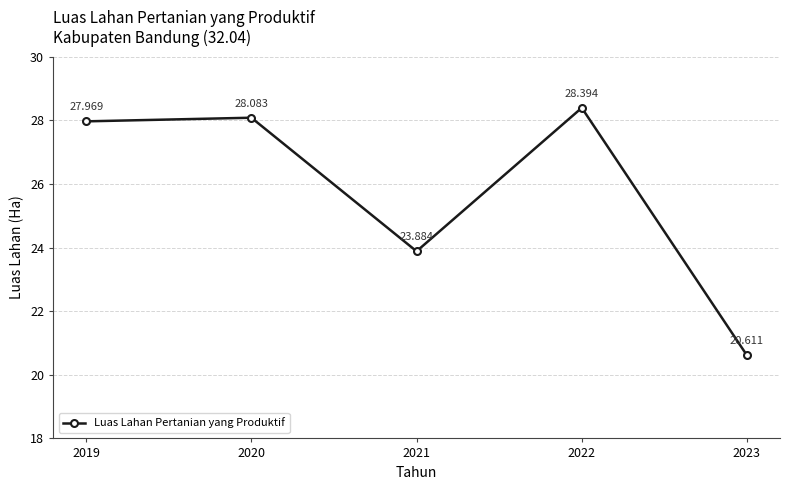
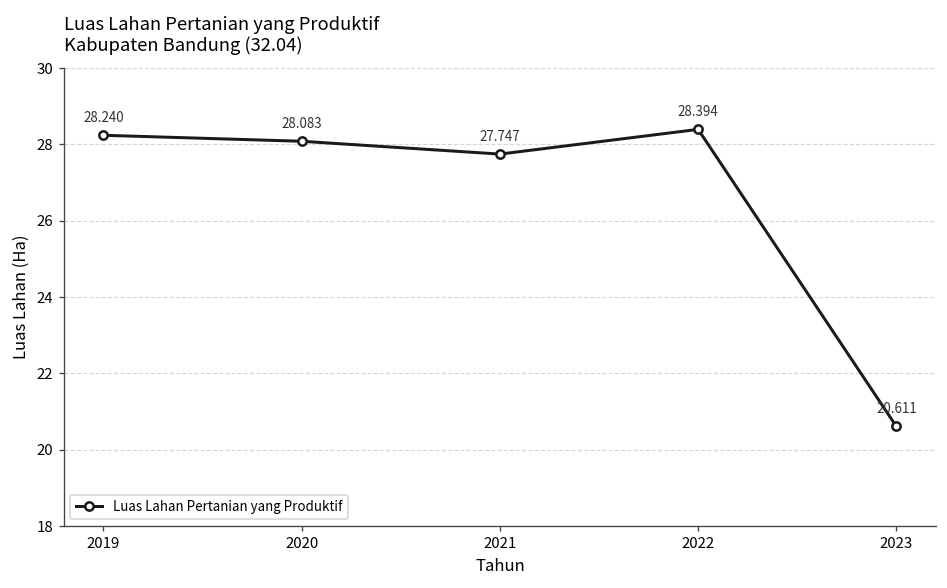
2019: 27.969 -> 28.240
2021: 23.884 -> 27.747
